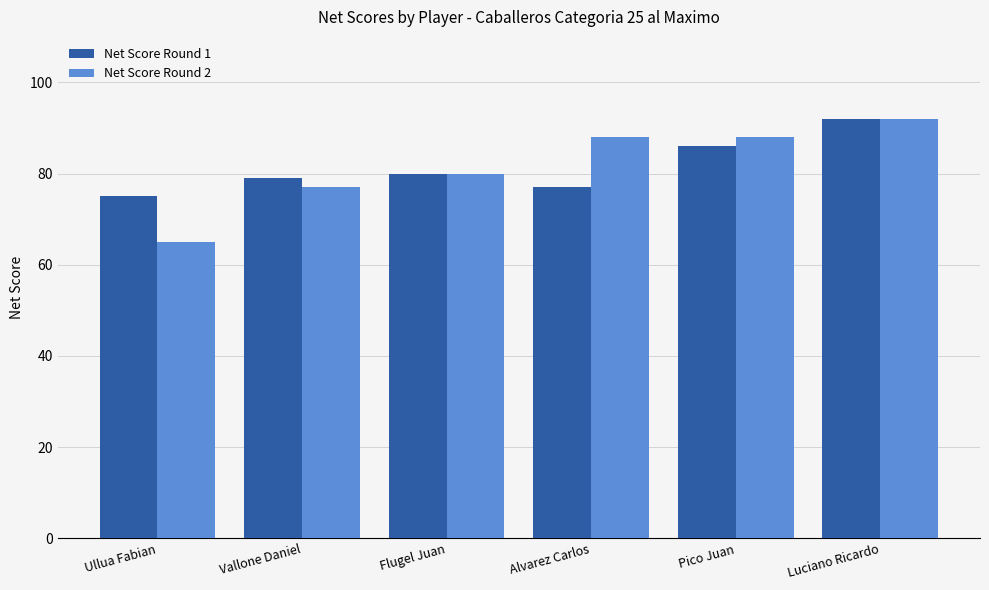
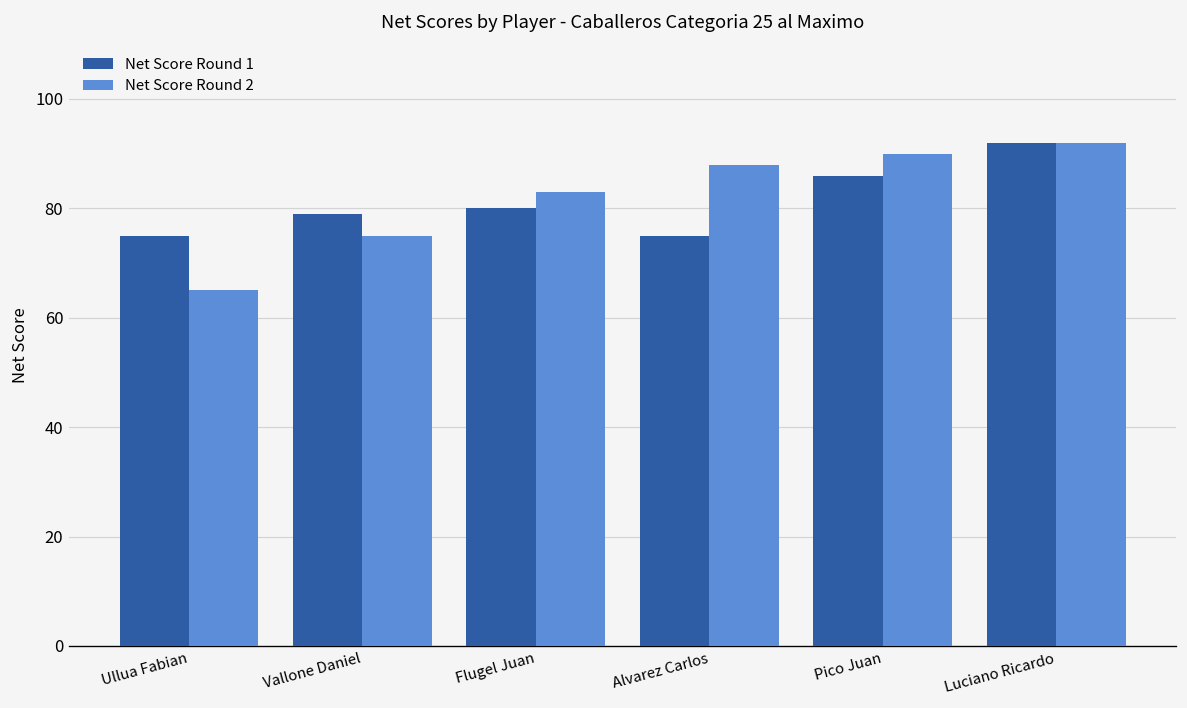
Net Score Round 2, Vallone Daniel: 77 -> 75
Net Score Round 2, Flugel Juan: 80 -> 83
Net Score Round 1, Alvarez Carlos: 77 -> 75
Net Score Round 2, Pico Juan: 88 -> 90
